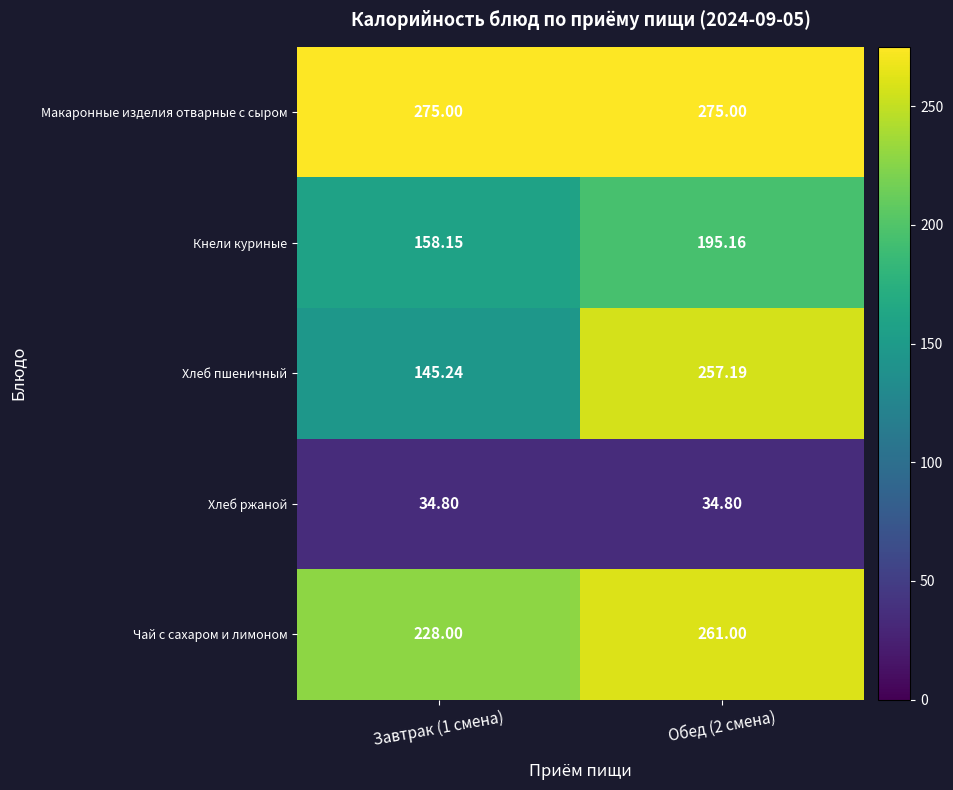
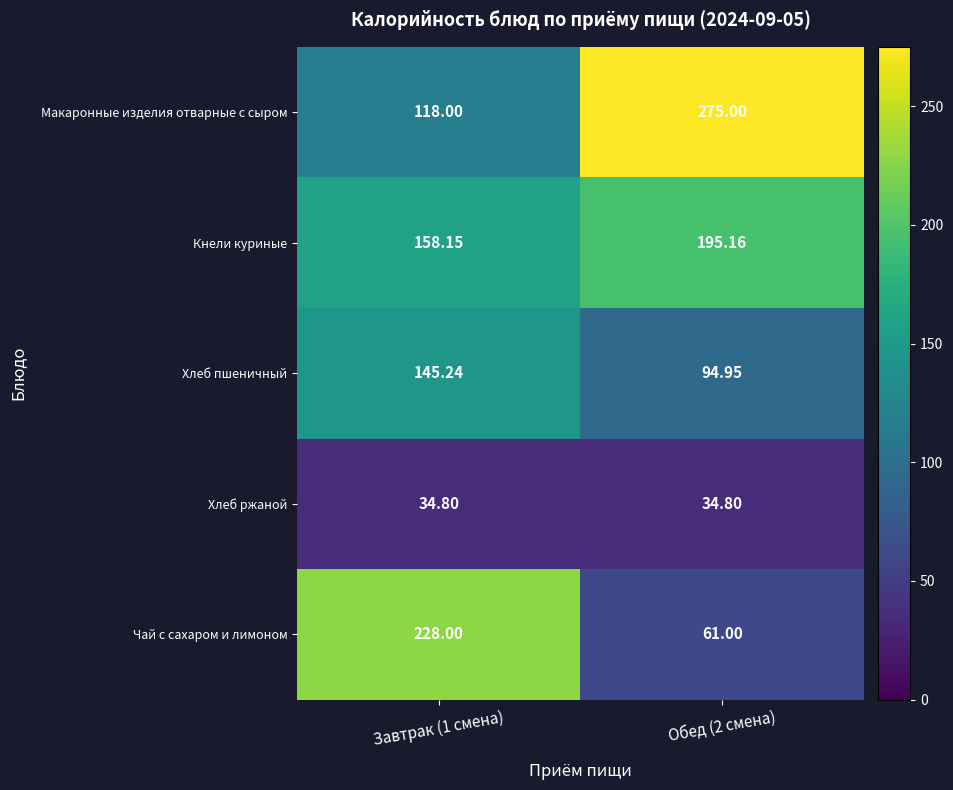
Макаронные изделия отварные с сыром, Завтрак (1 смена): 275.00 -> 118.00
Хлеб пшеничный, Обед (2 смена): 257.19 -> 94.95
Чай с сахаром и лимоном, Обед (2 смена): 261.00 -> 61.00
